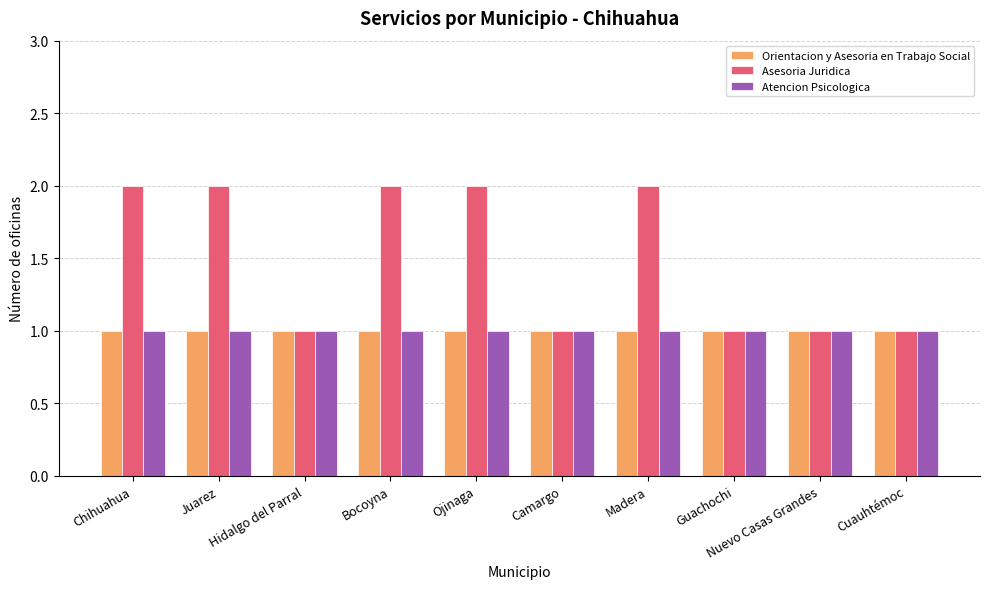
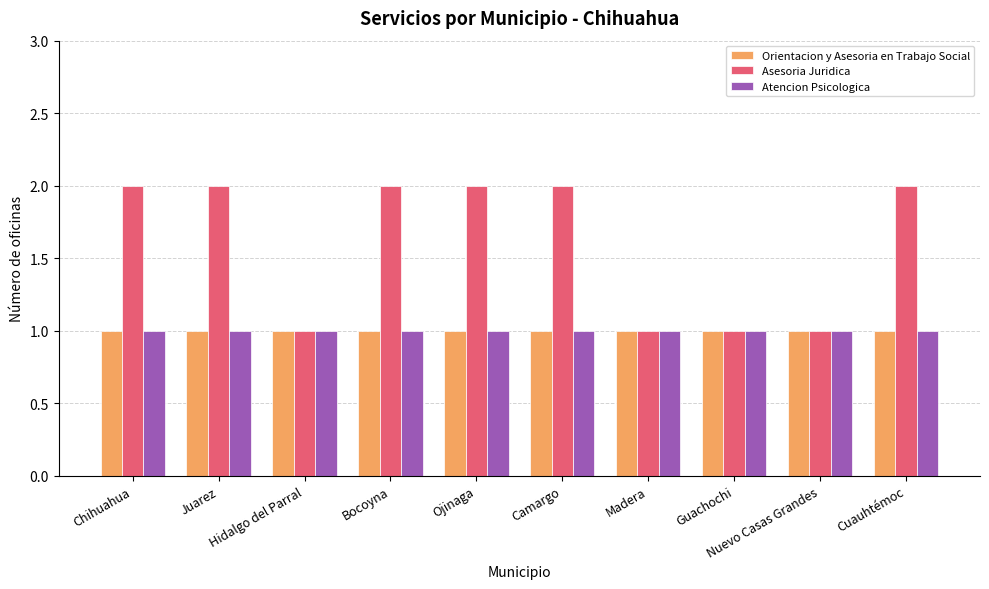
Asesoria Juridica, Camargo: 1 -> 2
Asesoria Juridica, Madera: 2 -> 1
Asesoria Juridica, Cuauhtémoc: 1 -> 2
